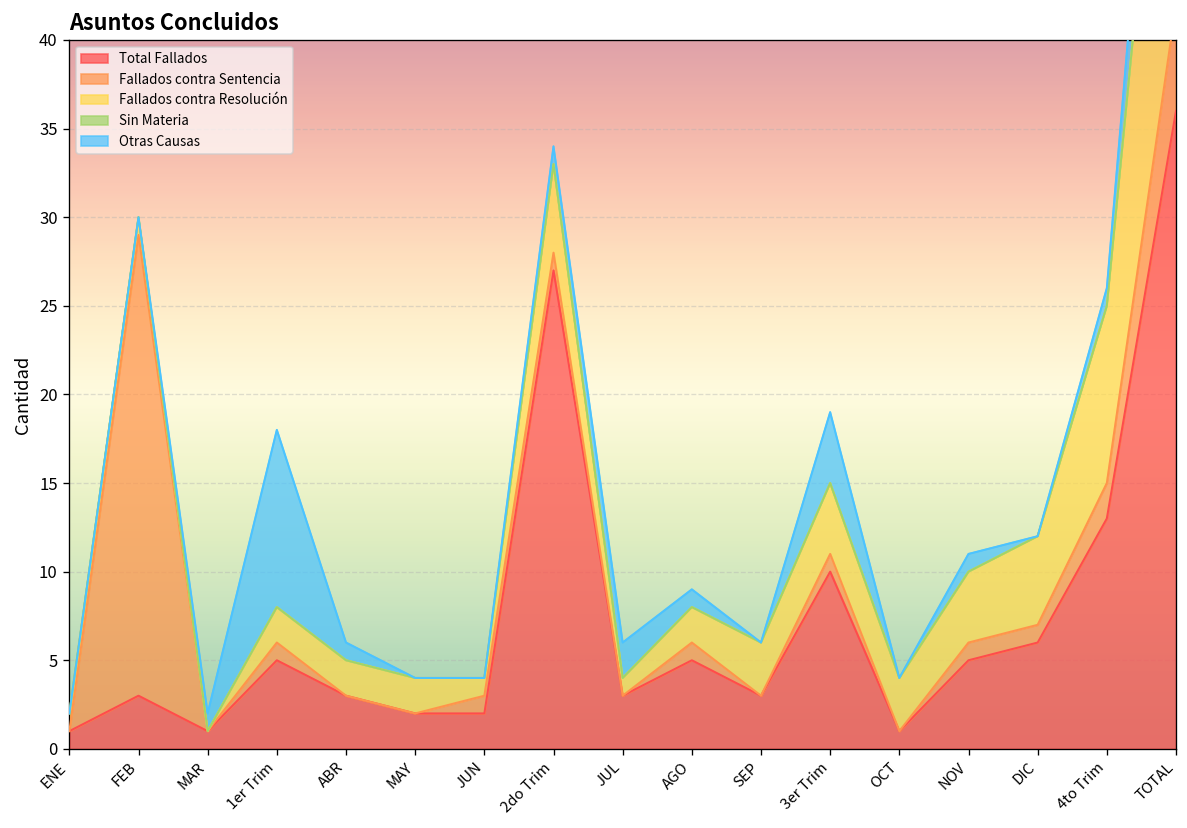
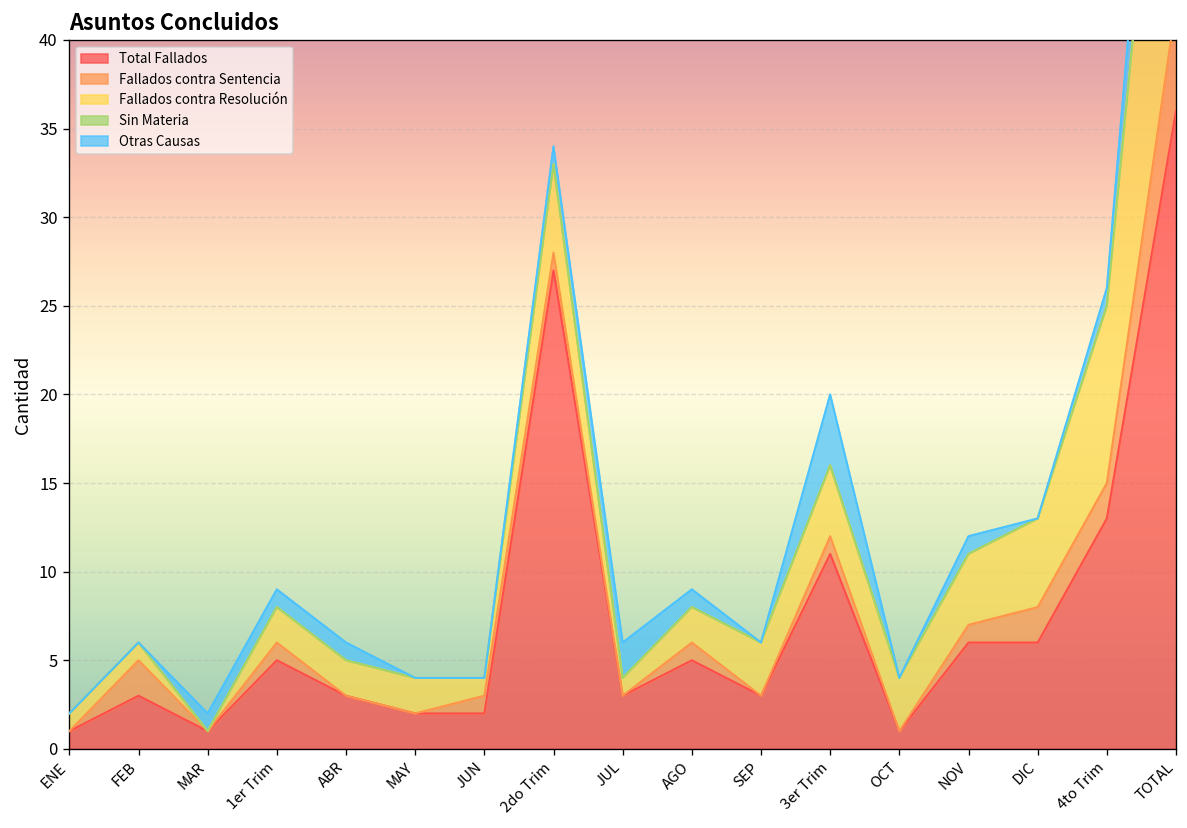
Fallados contra Sentencia, FEB: 26 -> 2
Otras Causas, 1er Trim: 10 -> 1
Total Fallados, 3er Trim: 10 -> 11
Total Fallados, NOV: 5 -> 6
Fallados contra Sentencia, DIC: 1 -> 2
